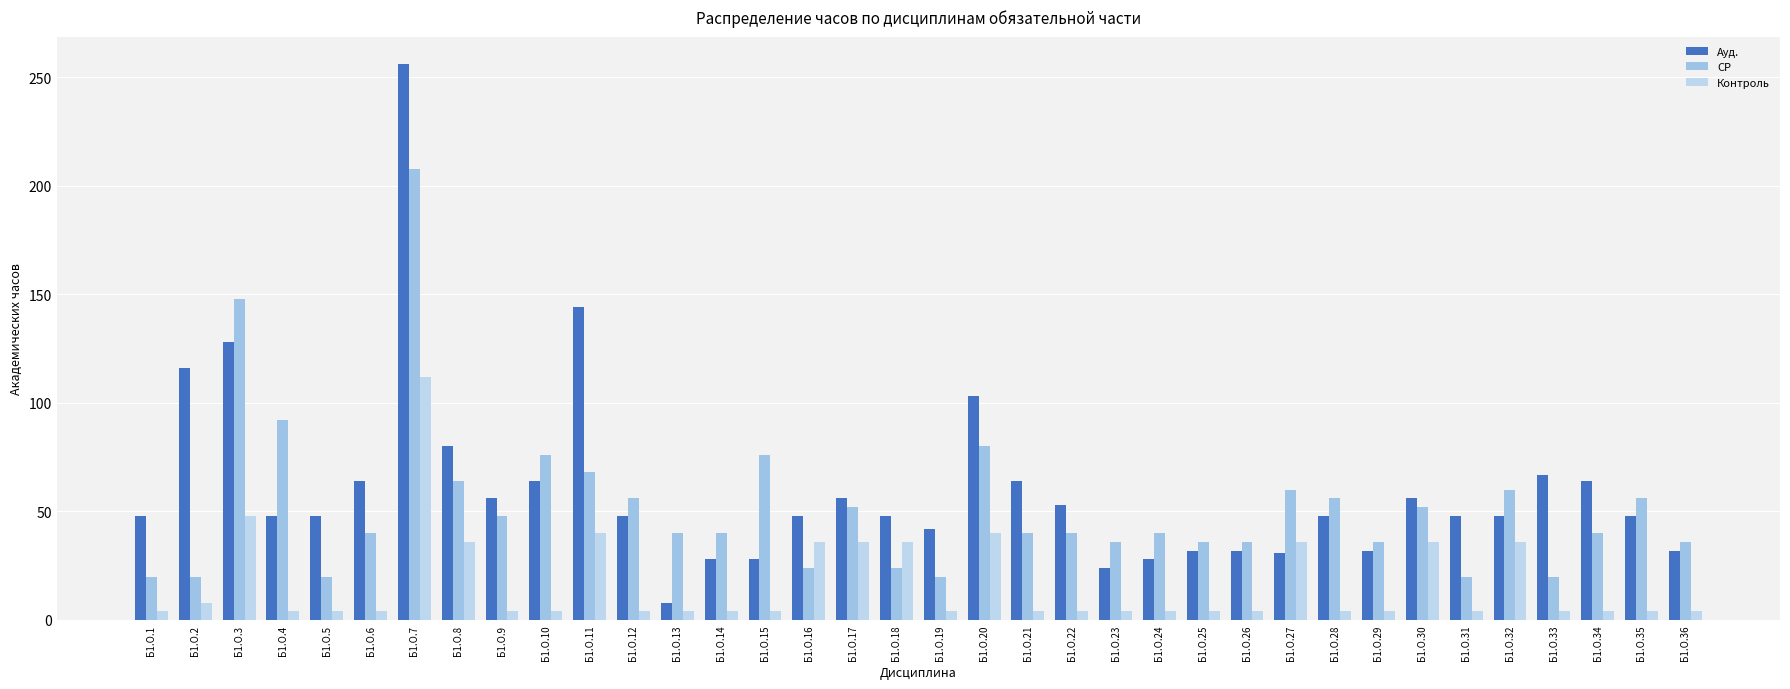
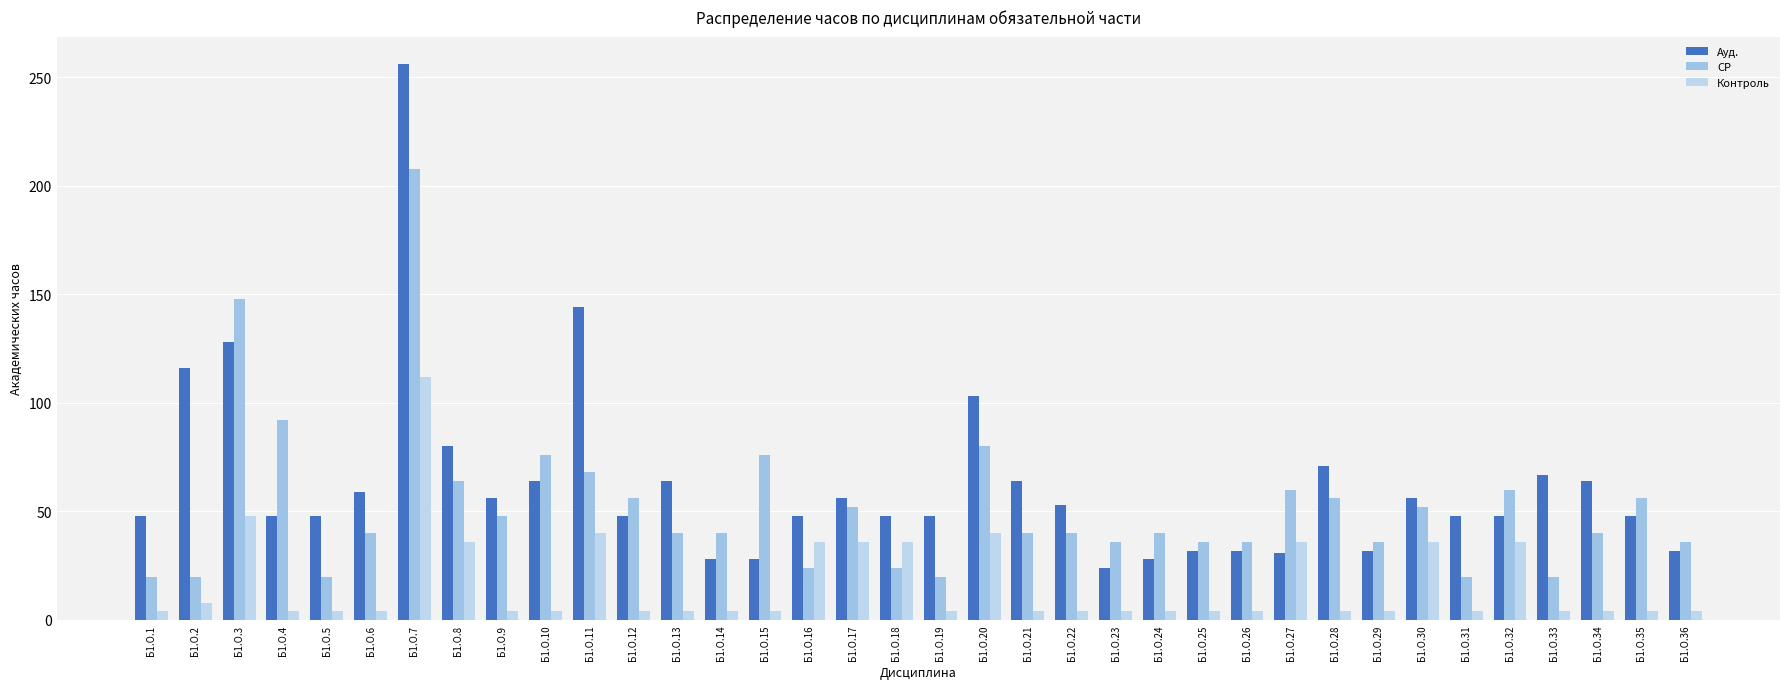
Ауд., Б1.О.6: 64 -> 59
Ауд., Б1.О.13: 8 -> 64
Ауд., Б1.О.19: 42 -> 48
Ауд., Б1.О.28: 48 -> 71
